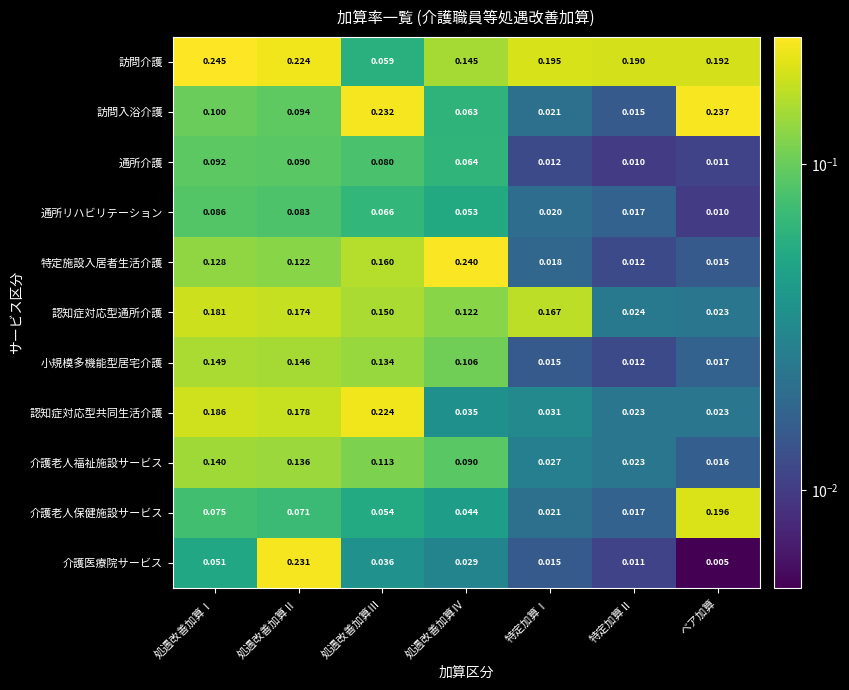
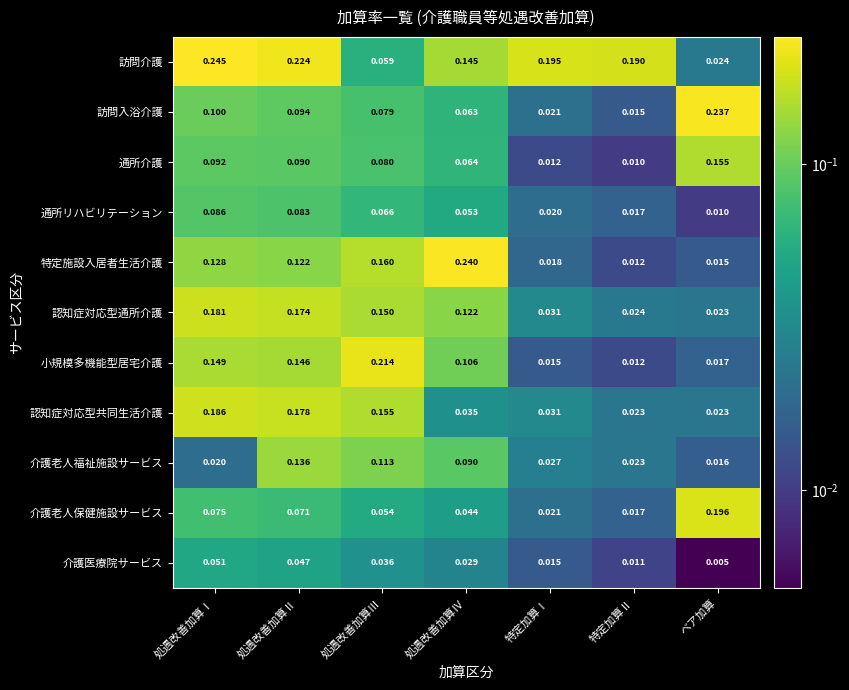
訪問介護, ベア加算: 0.192 -> 0.024
訪問入浴介護, 処遇改善加算Ⅲ: 0.232 -> 0.079
通所介護, ベア加算: 0.011 -> 0.155
認知症対応型通所介護, 特定加算Ⅰ: 0.167 -> 0.031
小規模多機能型居宅介護, 処遇改善加算Ⅲ: 0.134 -> 0.214
認知症対応型共同生活介護, 処遇改善加算Ⅲ: 0.224 -> 0.155
介護老人福祉施設サービス, 処遇改善加算Ⅰ: 0.140 -> 0.020
介護医療院サービス, 処遇改善加算Ⅱ: 0.231 -> 0.047
